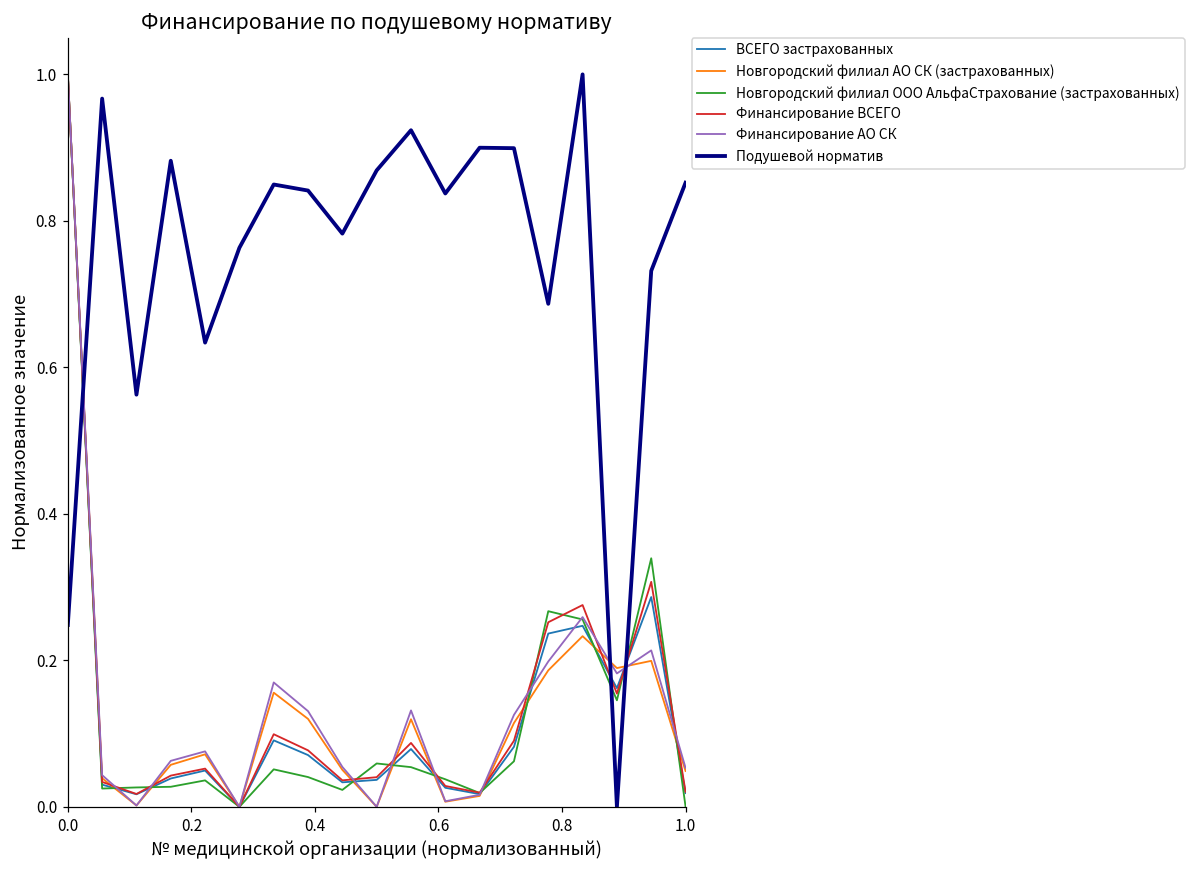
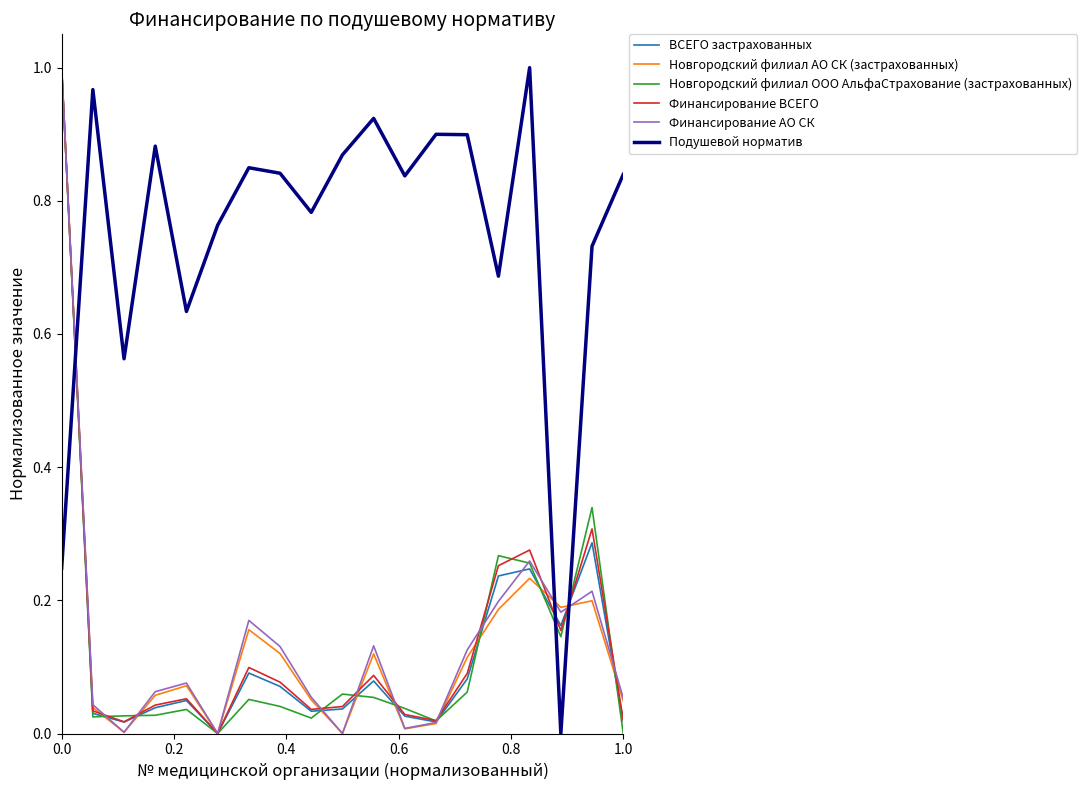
Подушевой норматив, 1.0: 0.85 -> 0.84
